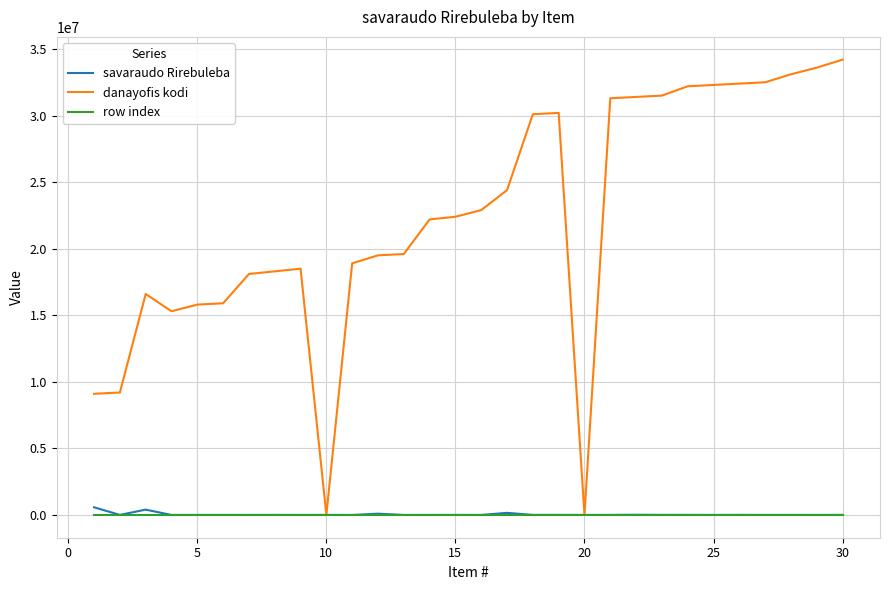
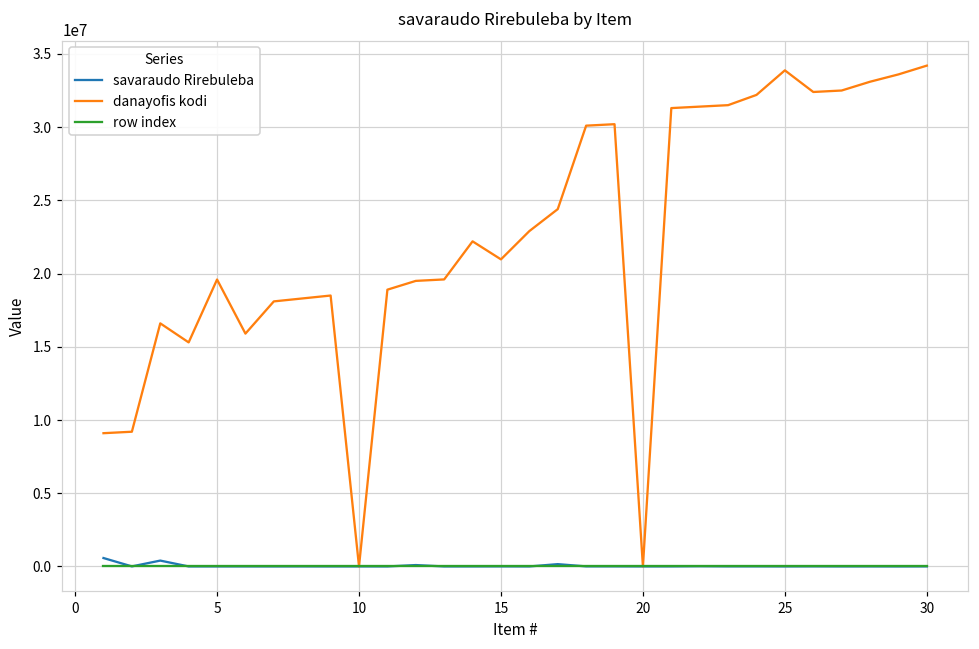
danayofis kodi, 5: 15800000 -> 19600000
danayofis kodi, 15: 22400000 -> 21000000
danayofis kodi, 25: 32300000 -> 33900000
